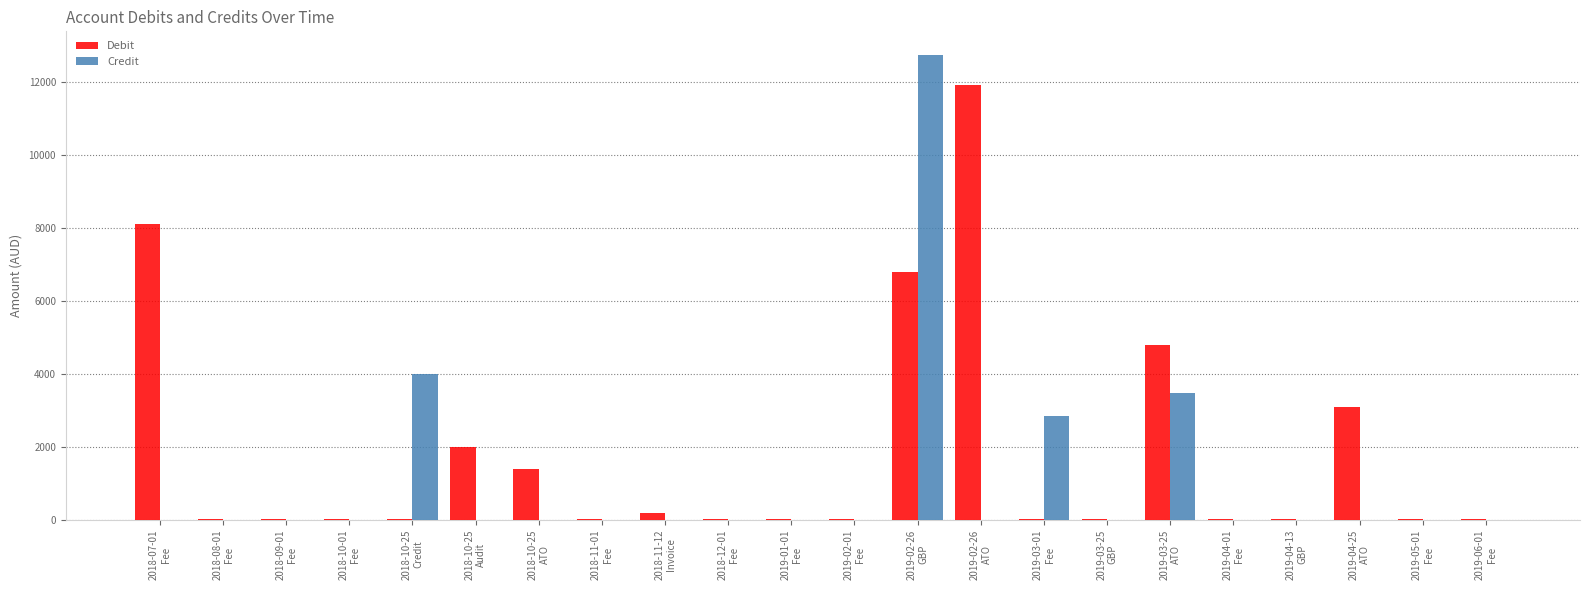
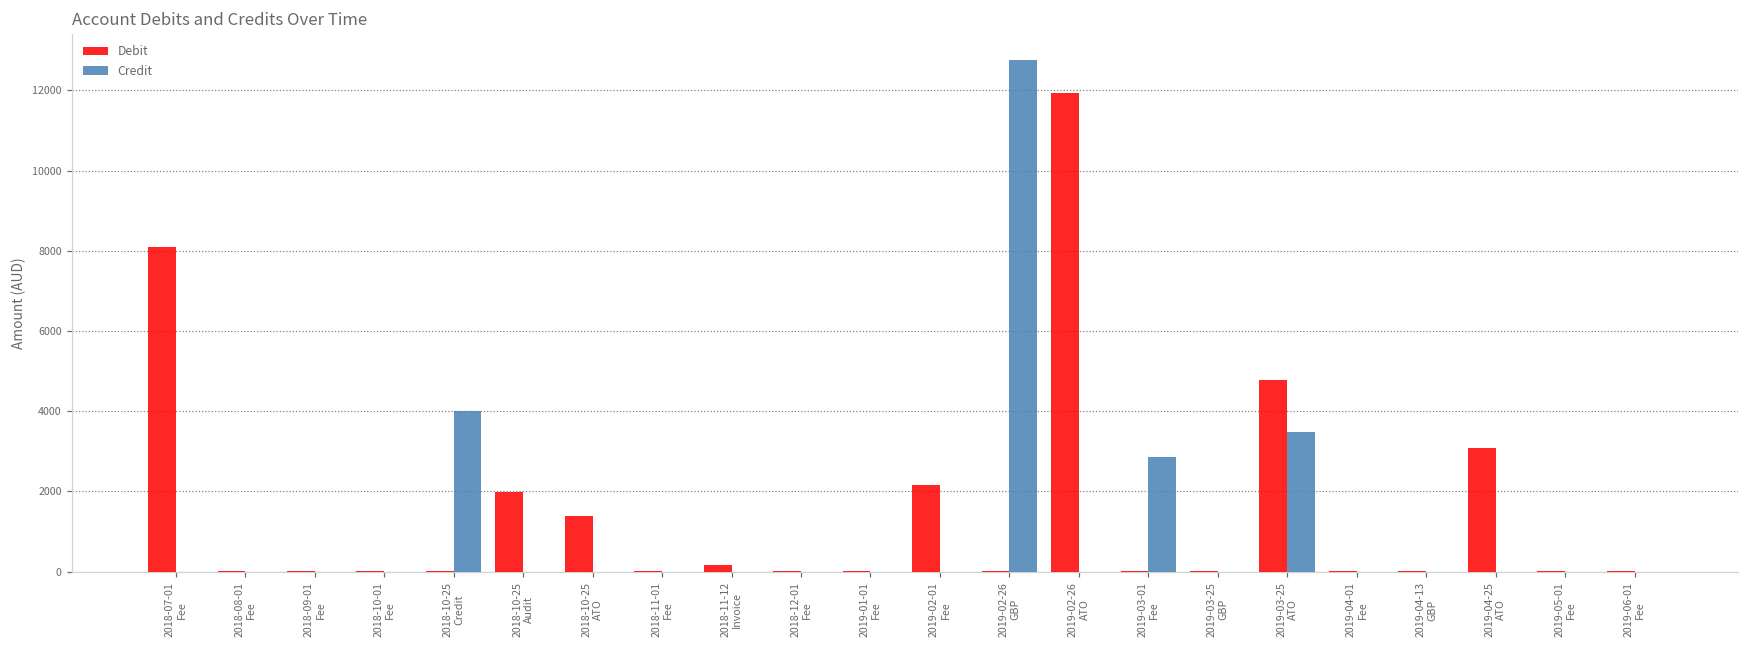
Debit, 2019-02-01 Fee: 0 -> 2200
Debit, 2019-02-26 GBP: 6800 -> 0
